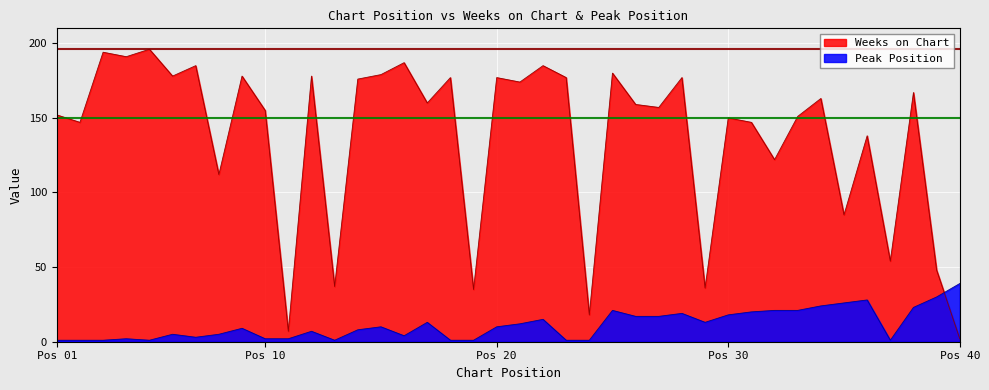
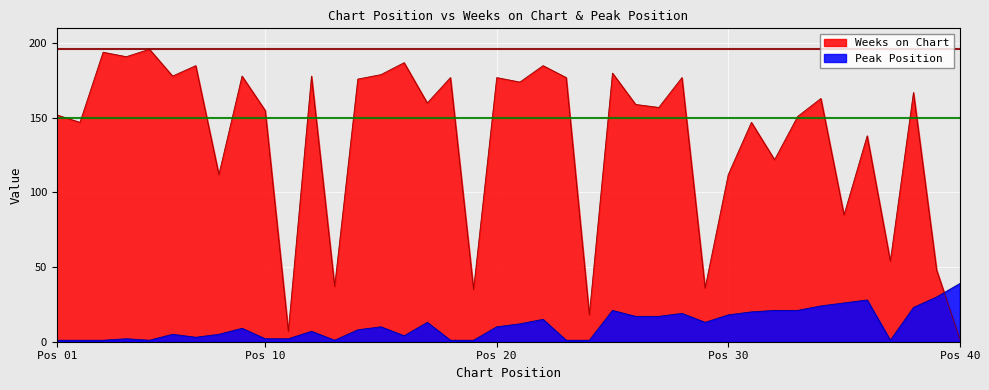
Weeks on Chart, Pos 30: 150 -> 112
